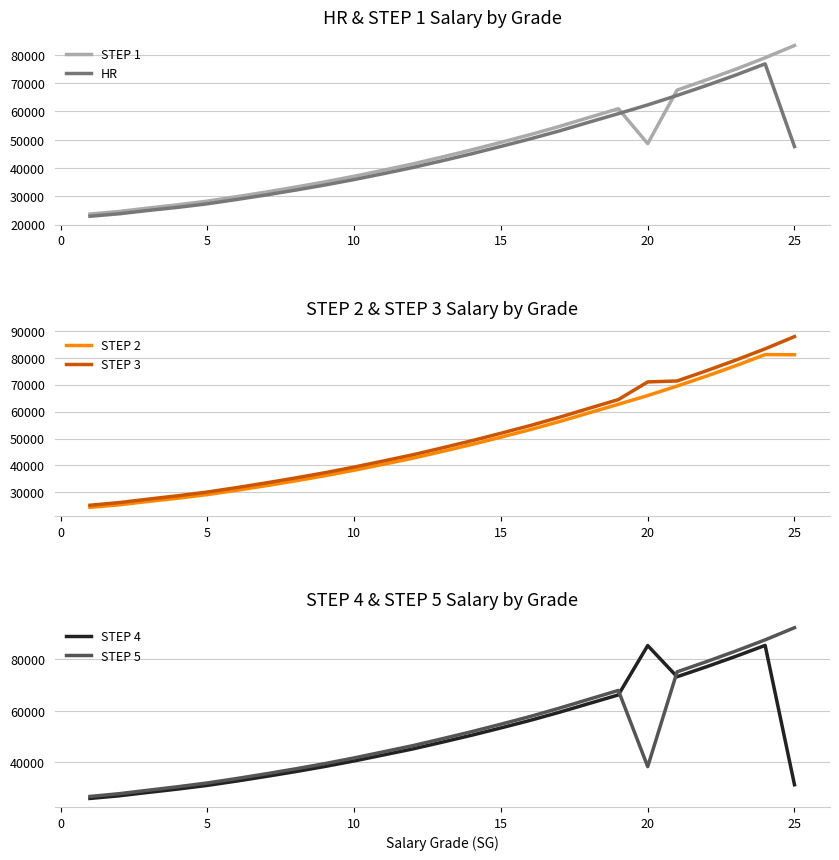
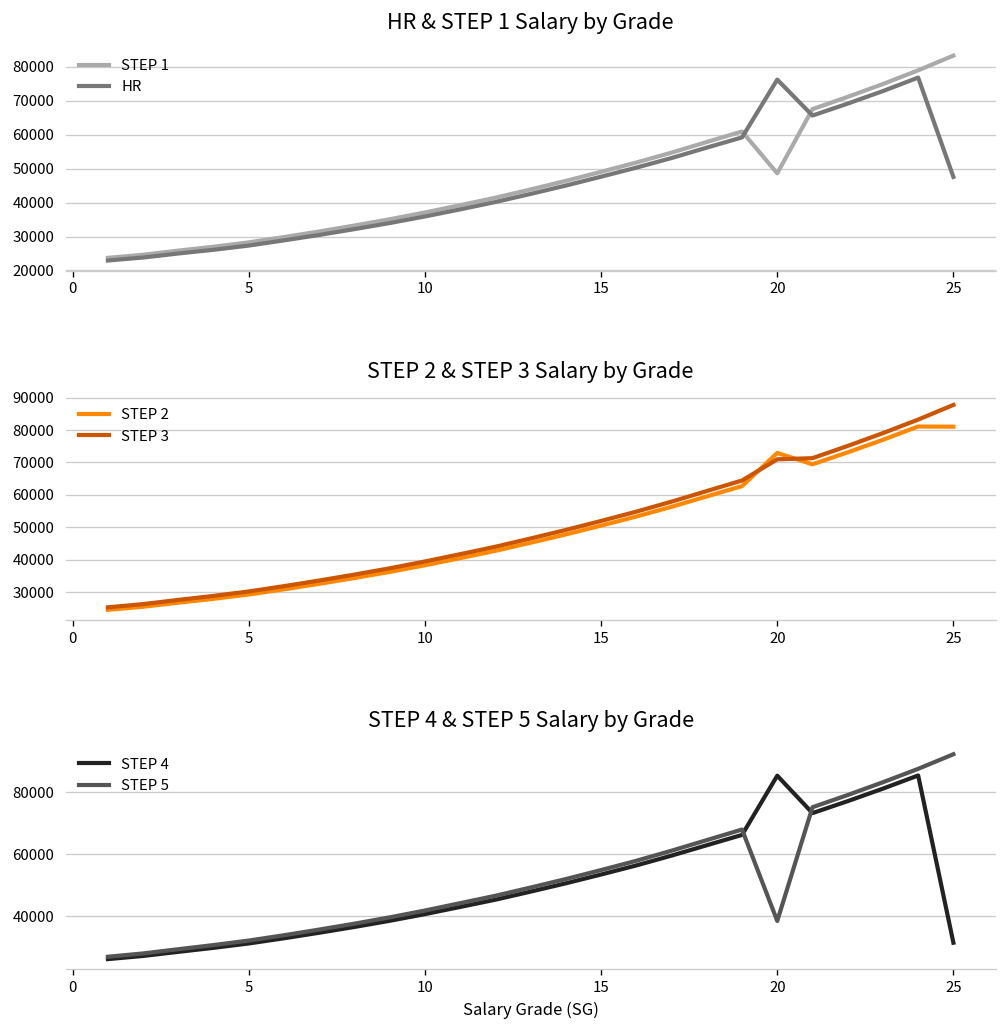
HR & STEP 1 Salary by Grade, HR, 20: 62000 -> 76000
STEP 2 & STEP 3 Salary by Grade, STEP 2, 20: 66000 -> 73000
